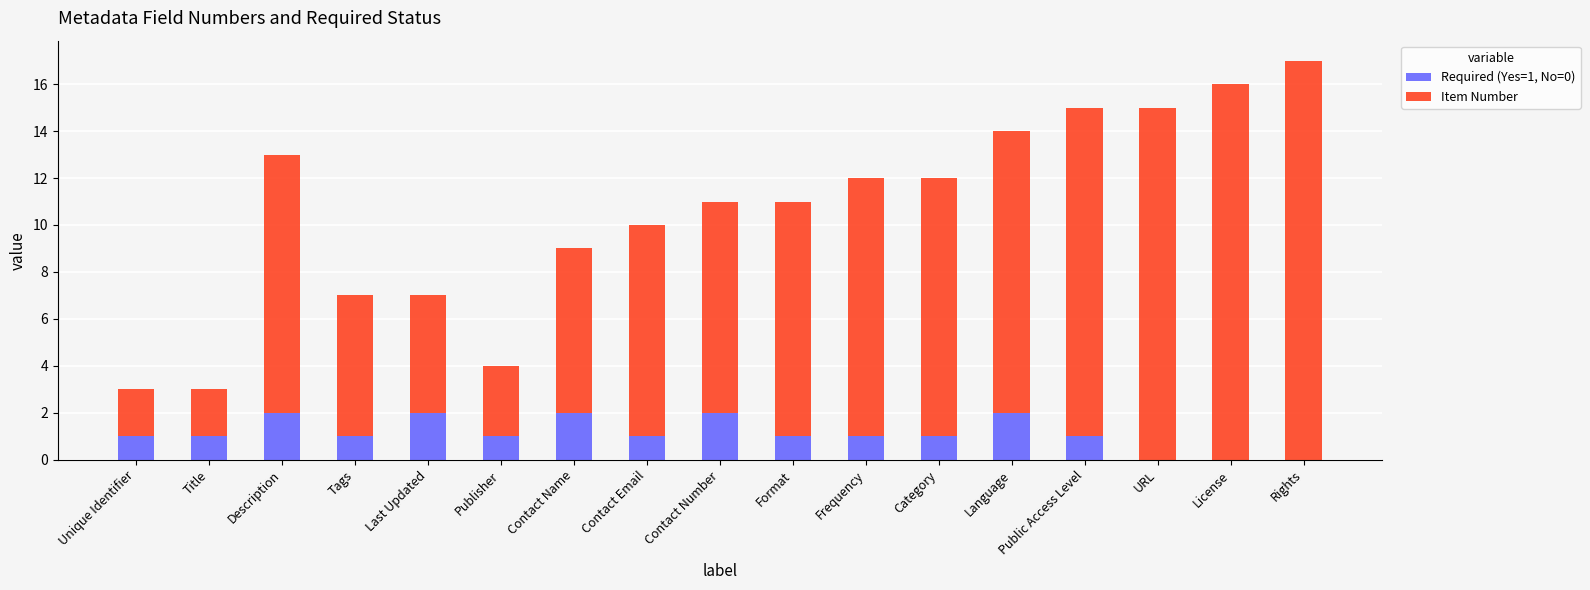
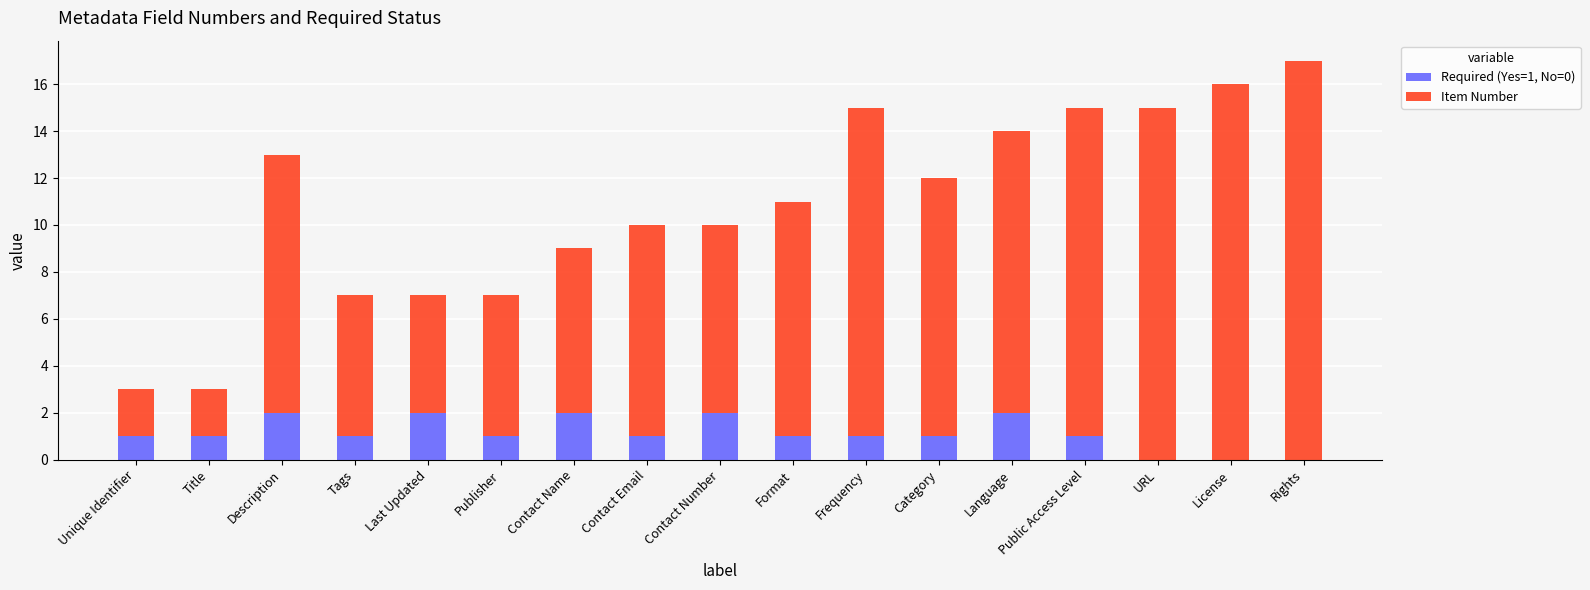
Item Number, Publisher: 3 -> 6
Item Number, Contact Number: 9 -> 8
Item Number, Frequency: 11 -> 14
